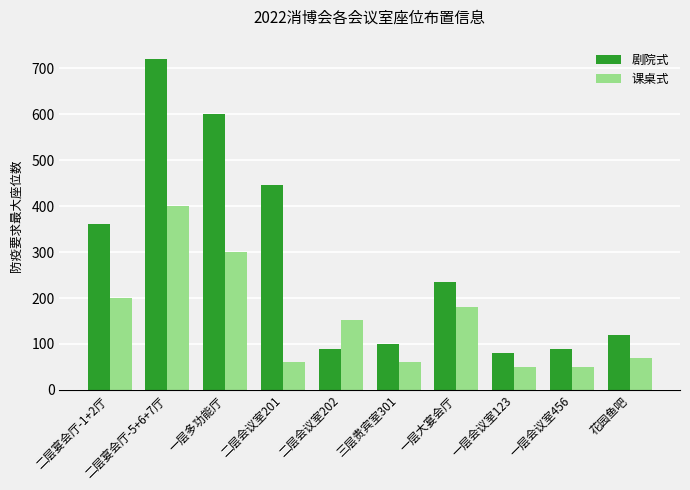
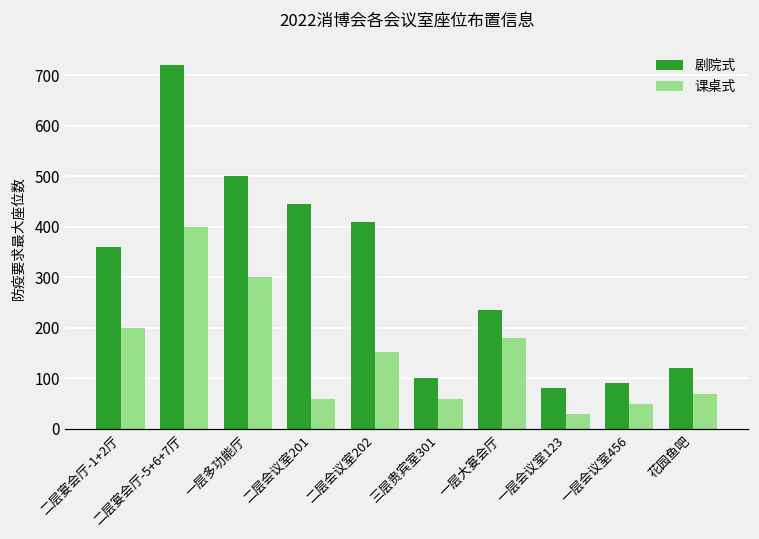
剧院式, 一层多功能厅: 600 -> 500
剧院式, 二层会议室202: 90 -> 410
课桌式, 一层会议室123: 50 -> 30
